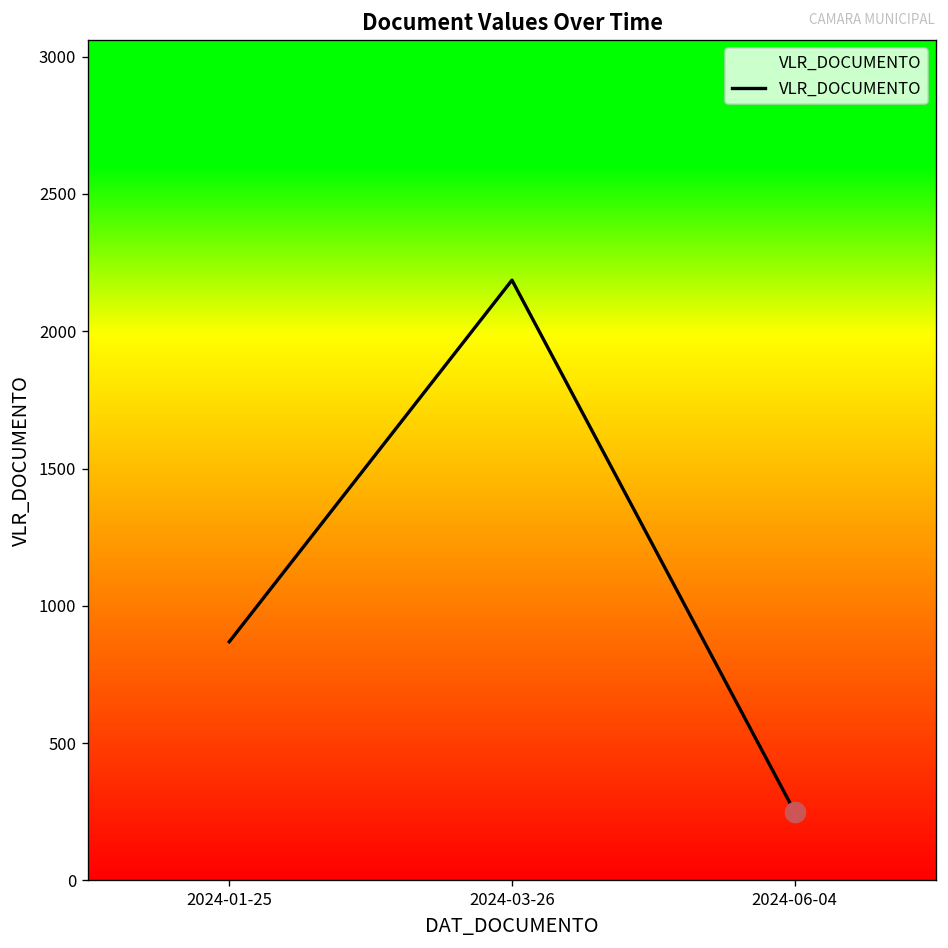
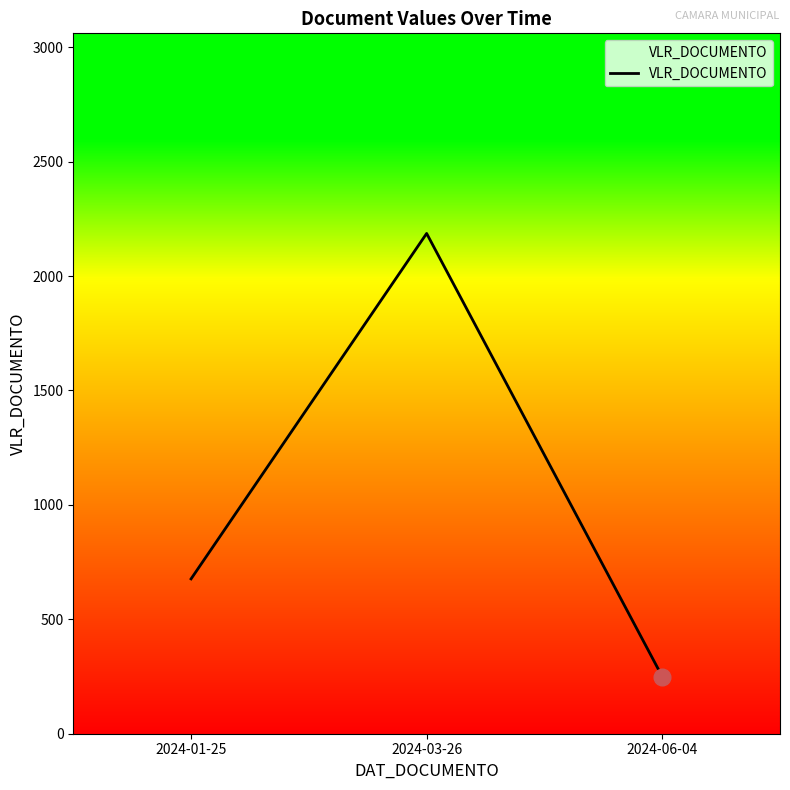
VLR_DOCUMENTO, 2024-01-25: 870 -> 680
